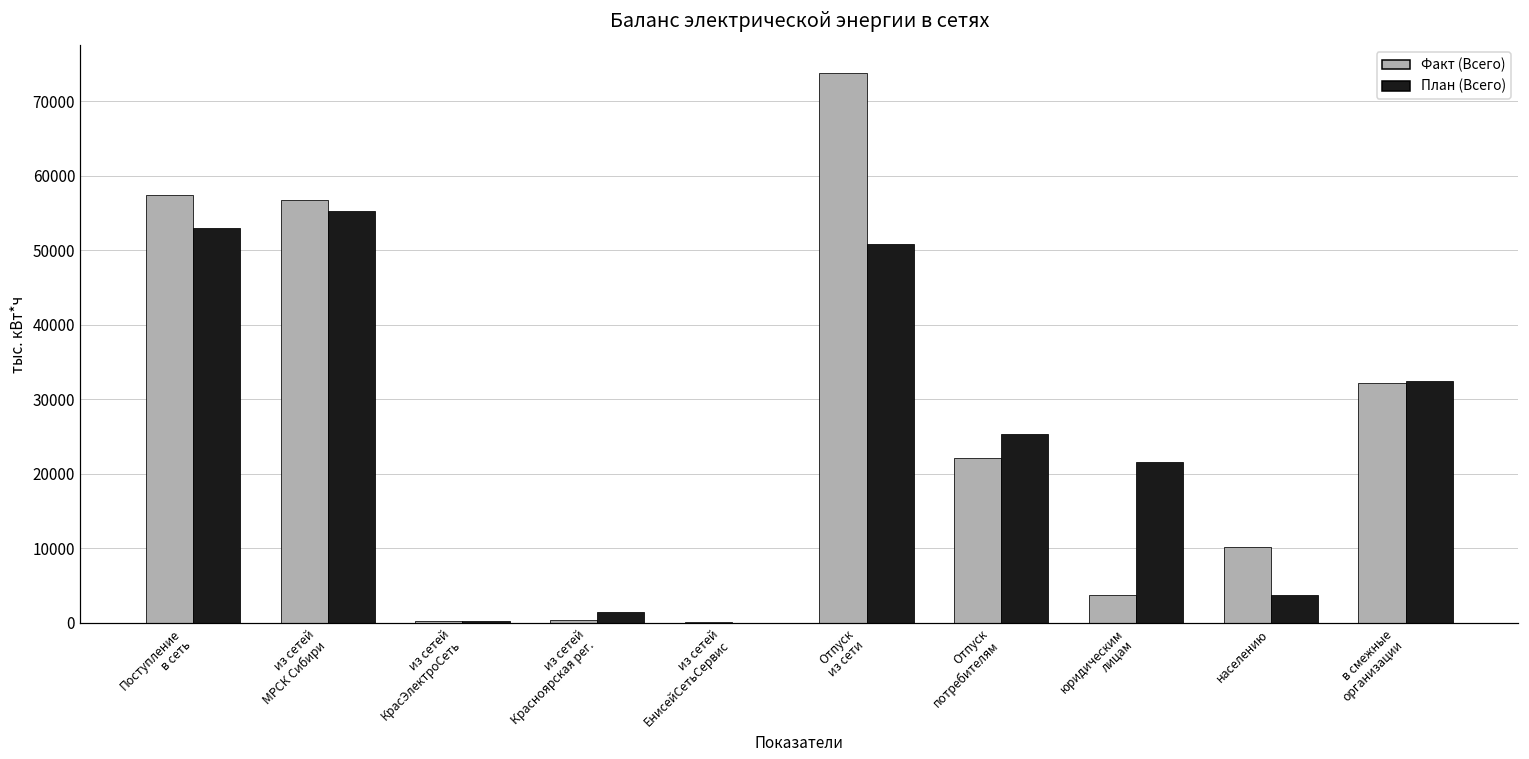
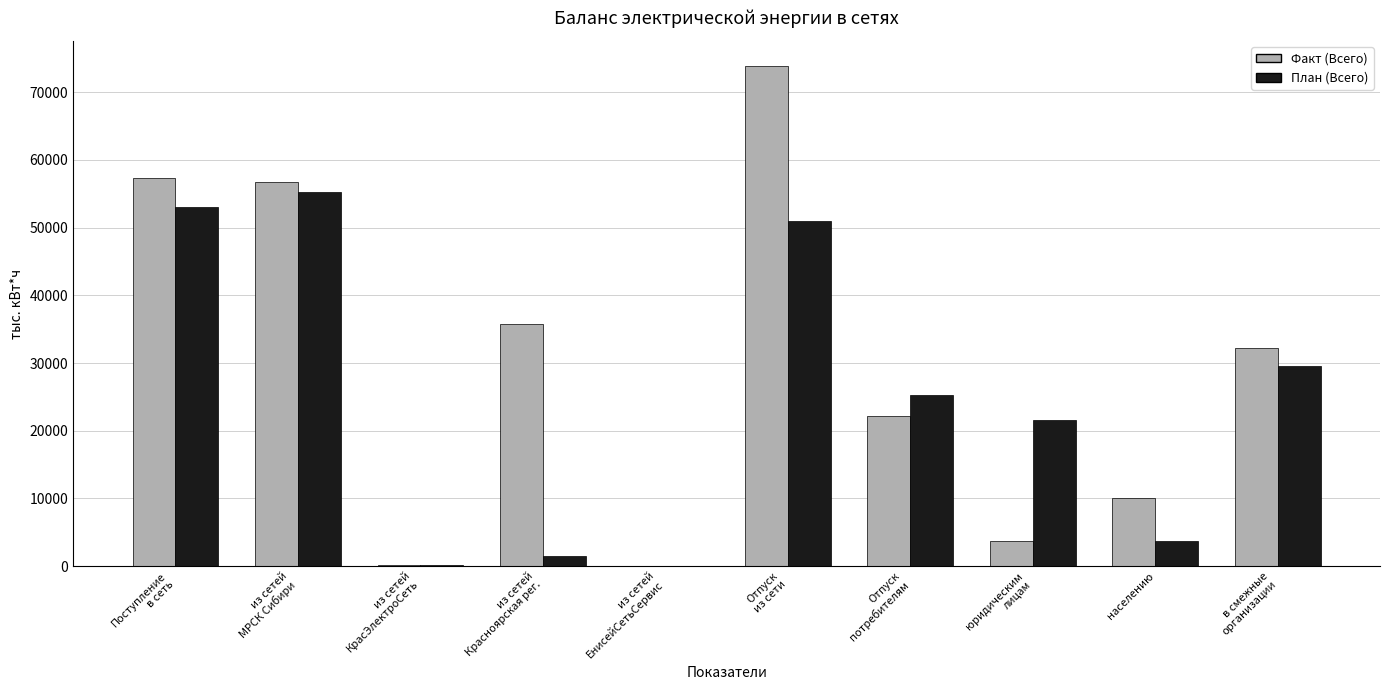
Факт (Всего), из сетей Красноярская рег.: 0 -> 36000
План (Всего), в смежные организации: 32000 -> 30000
